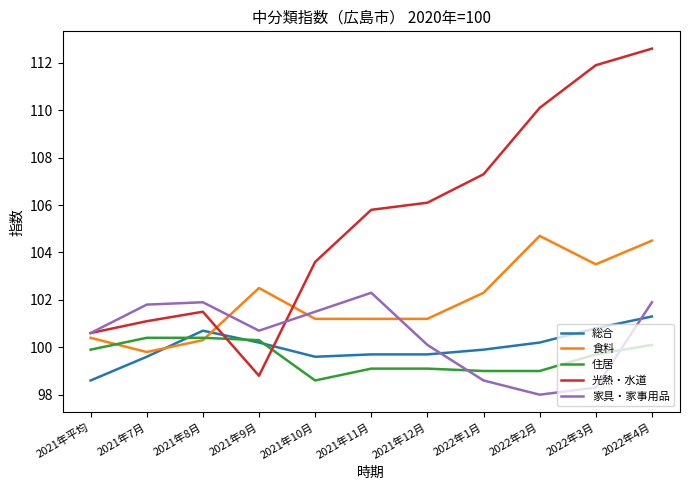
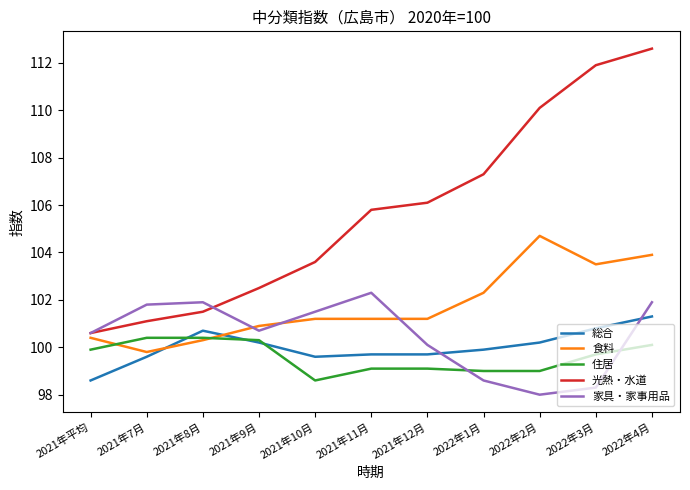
食料, 2021年9月: 102.5 -> 100.9
光熱・水道, 2021年9月: 98.8 -> 102.5
食料, 2022年4月: 104.5 -> 103.9
